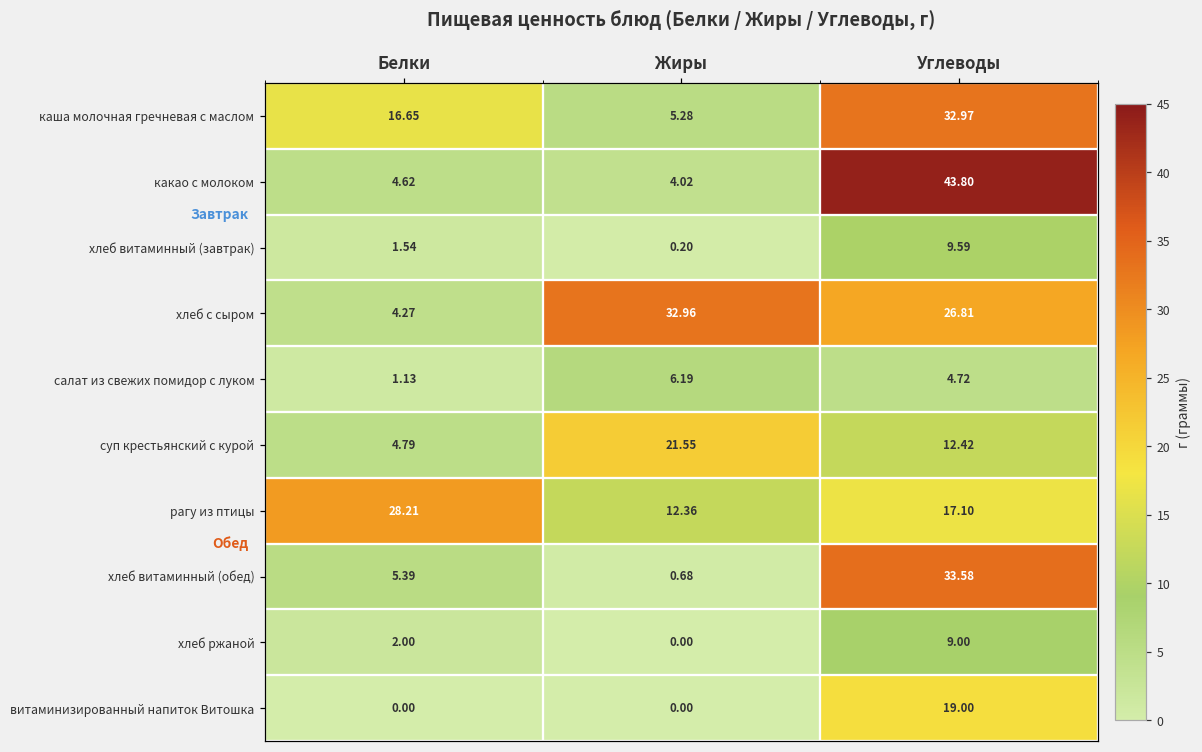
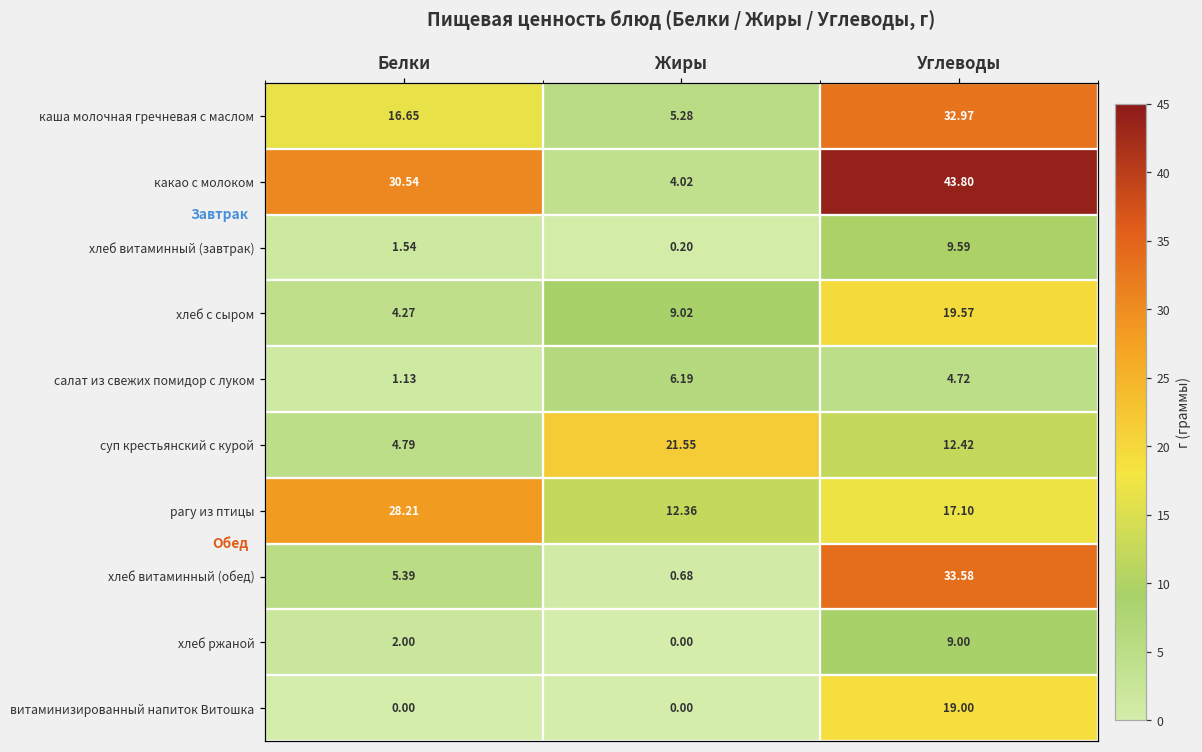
какао с молоком, Белки: 4.62 -> 30.54
хлеб с сыром, Жиры: 32.96 -> 9.02
хлеб с сыром, Углеводы: 26.81 -> 19.57
